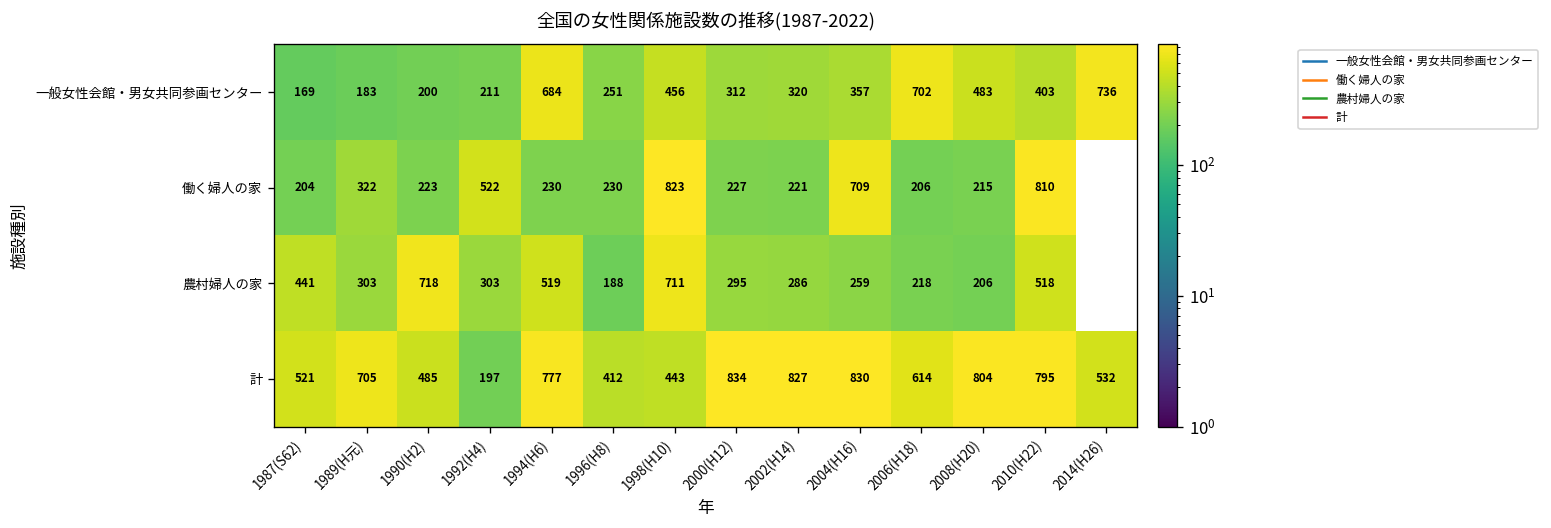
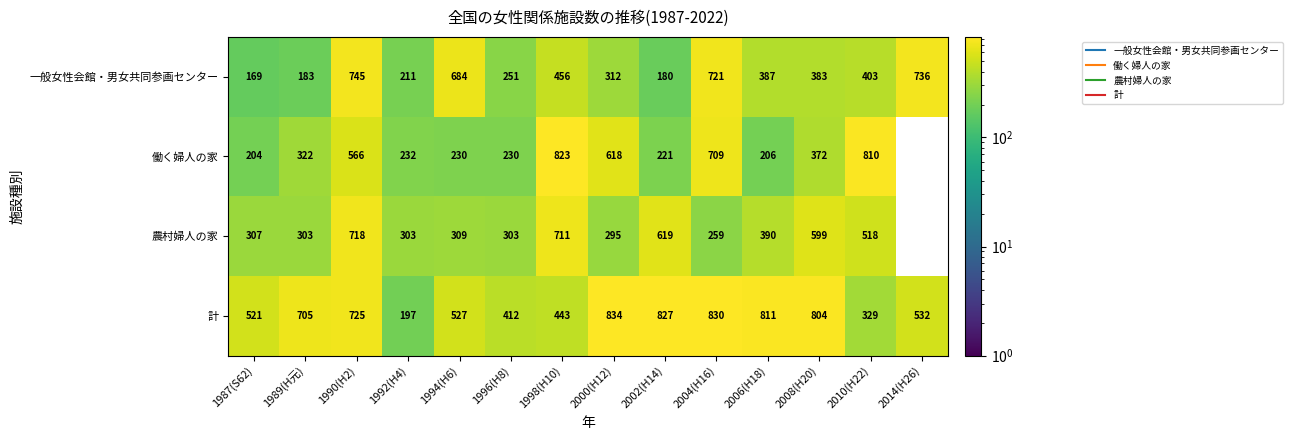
一般女性会館・男女共同参画センター, 1990(H2): 200 -> 745
一般女性会館・男女共同参画センター, 2002(H14): 320 -> 180
一般女性会館・男女共同参画センター, 2004(H16): 357 -> 721
一般女性会館・男女共同参画センター, 2006(H18): 702 -> 387
一般女性会館・男女共同参画センター, 2008(H20): 483 -> 383
働く婦人の家, 1990(H2): 223 -> 566
働く婦人の家, 1992(H4): 522 -> 232
働く婦人の家, 2000(H12): 227 -> 618
働く婦人の家, 2008(H20): 215 -> 372
農村婦人の家, 1987(S62): 441 -> 307
農村婦人の家, 1994(H6): 519 -> 309
農村婦人の家, 1996(H8): 188 -> 303
農村婦人の家, 2002(H14): 286 -> 619
農村婦人の家, 2006(H18): 218 -> 390
農村婦人の家, 2008(H20): 206 -> 599
計, 1990(H2): 485 -> 725
計, 1994(H6): 777 -> 527
計, 2006(H18): 614 -> 811
計, 2010(H22): 795 -> 329
